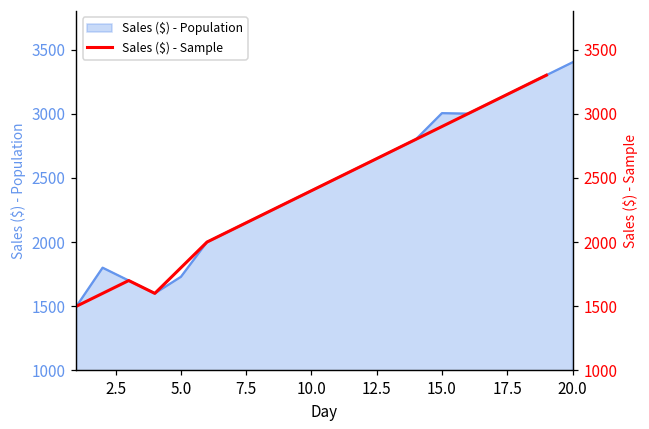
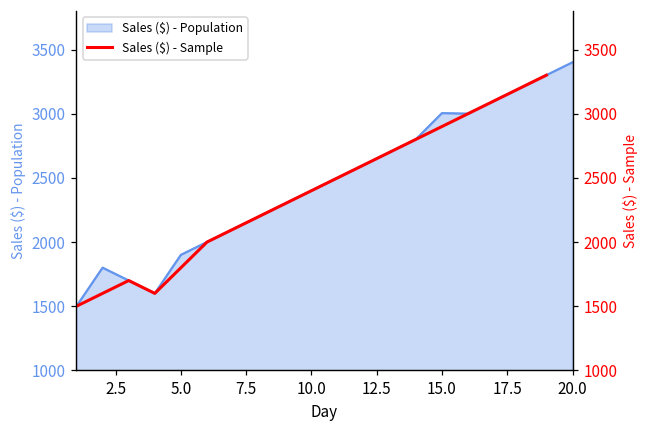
Sales ($) - Population, 5.0: 1730 -> 1900
